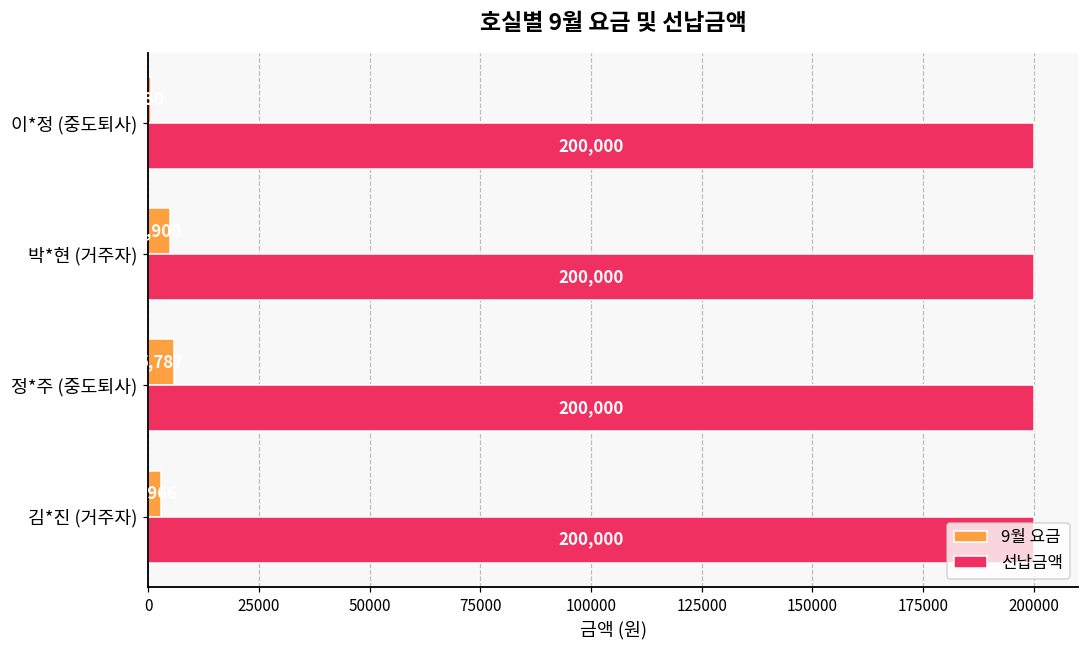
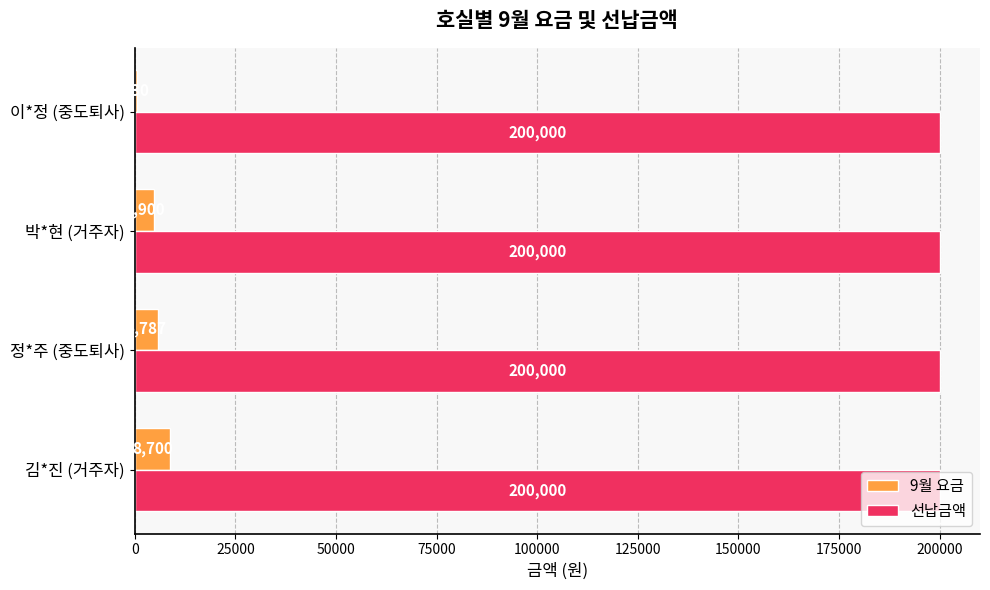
9월 요금, 김*진 (거주자): 3000 -> 9000
